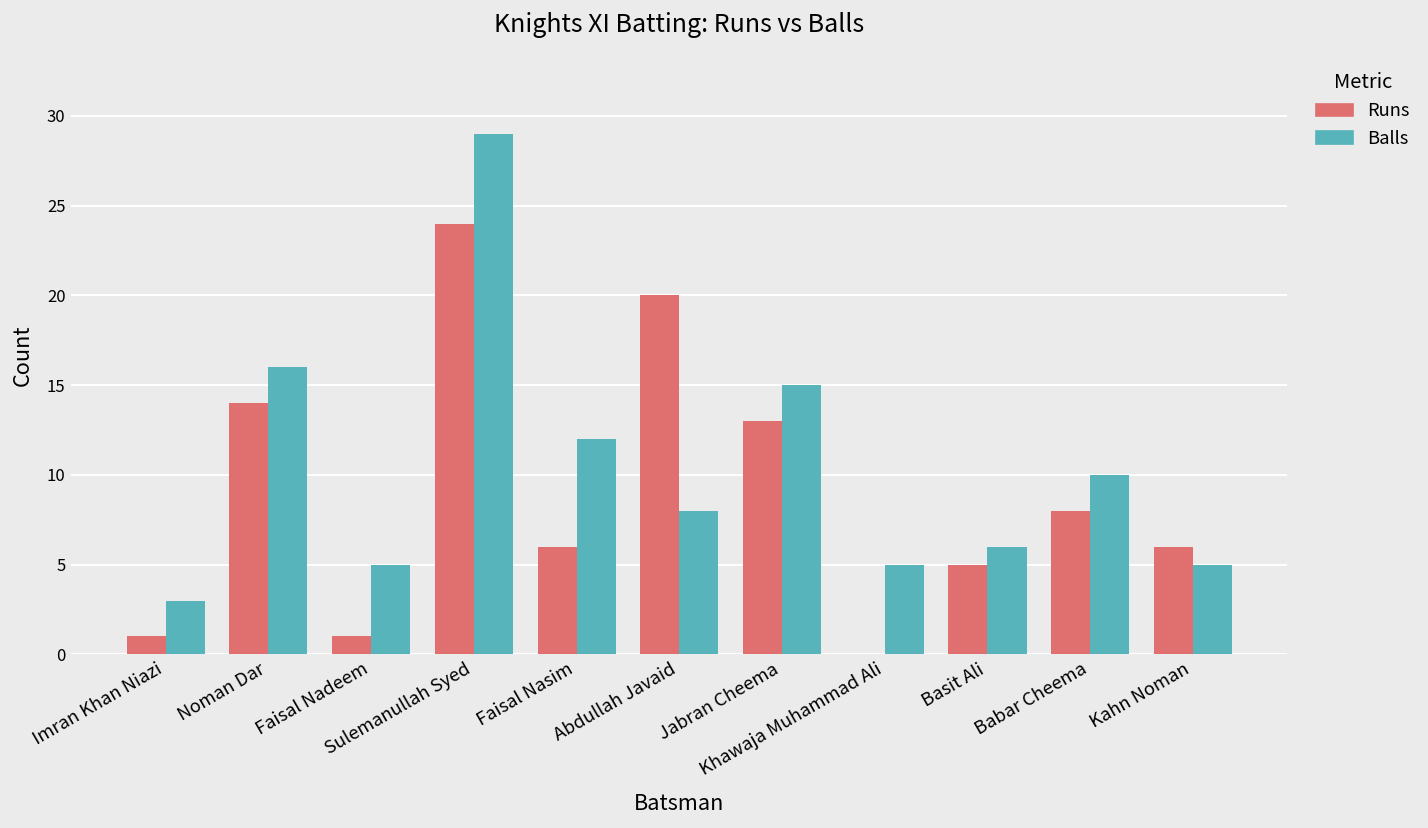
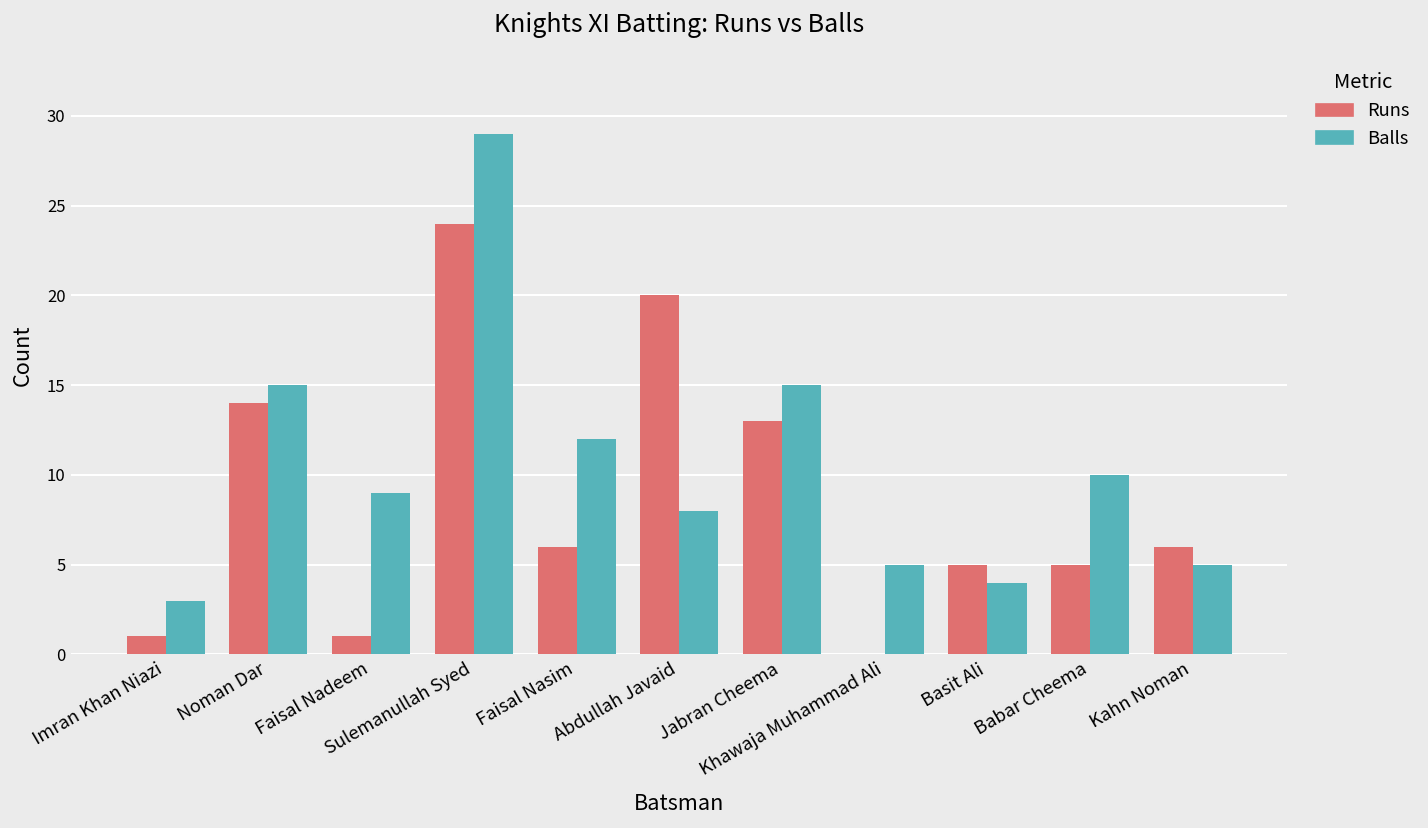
Balls, Noman Dar: 16 -> 15
Balls, Faisal Nadeem: 5 -> 9
Balls, Basit Ali: 6 -> 4
Runs, Babar Cheema: 8 -> 5
